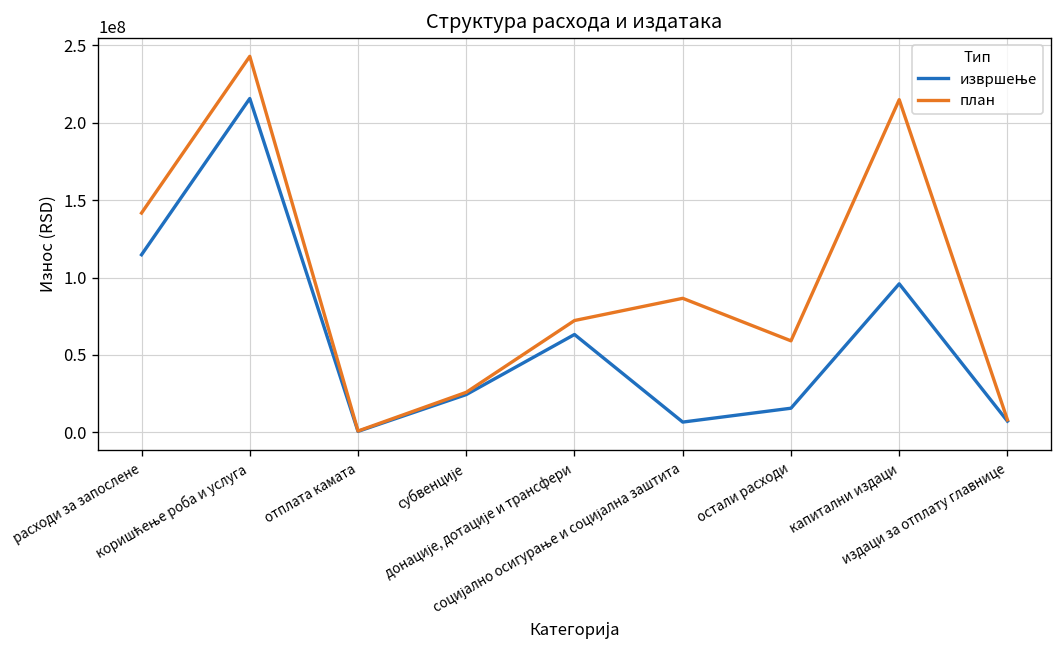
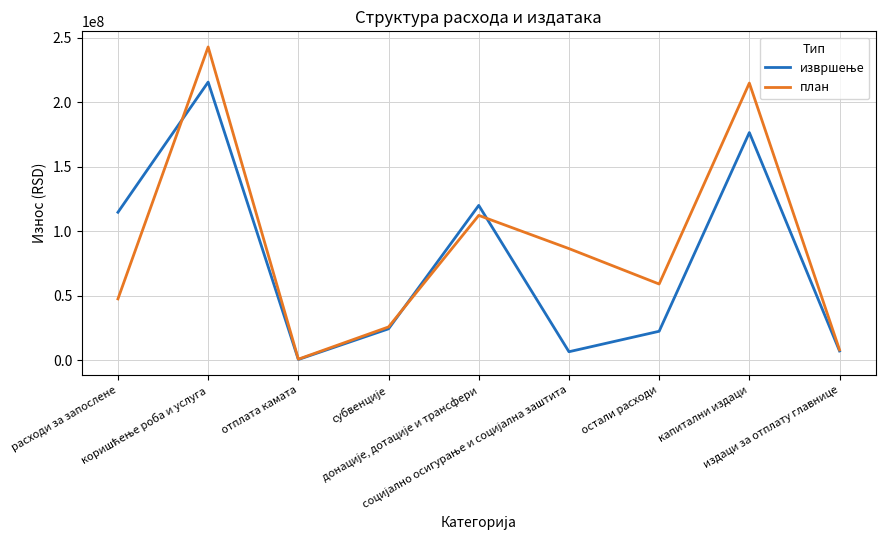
план, расходи за запослене: 142000000 -> 48000000
извршење, донације, дотације и трансфери: 63000000 -> 120000000
план, донације, дотације и трансфери: 72000000 -> 112000000
извршење, остали расходи: 16000000 -> 22000000
извршење, капитални издаци: 96000000 -> 177000000
